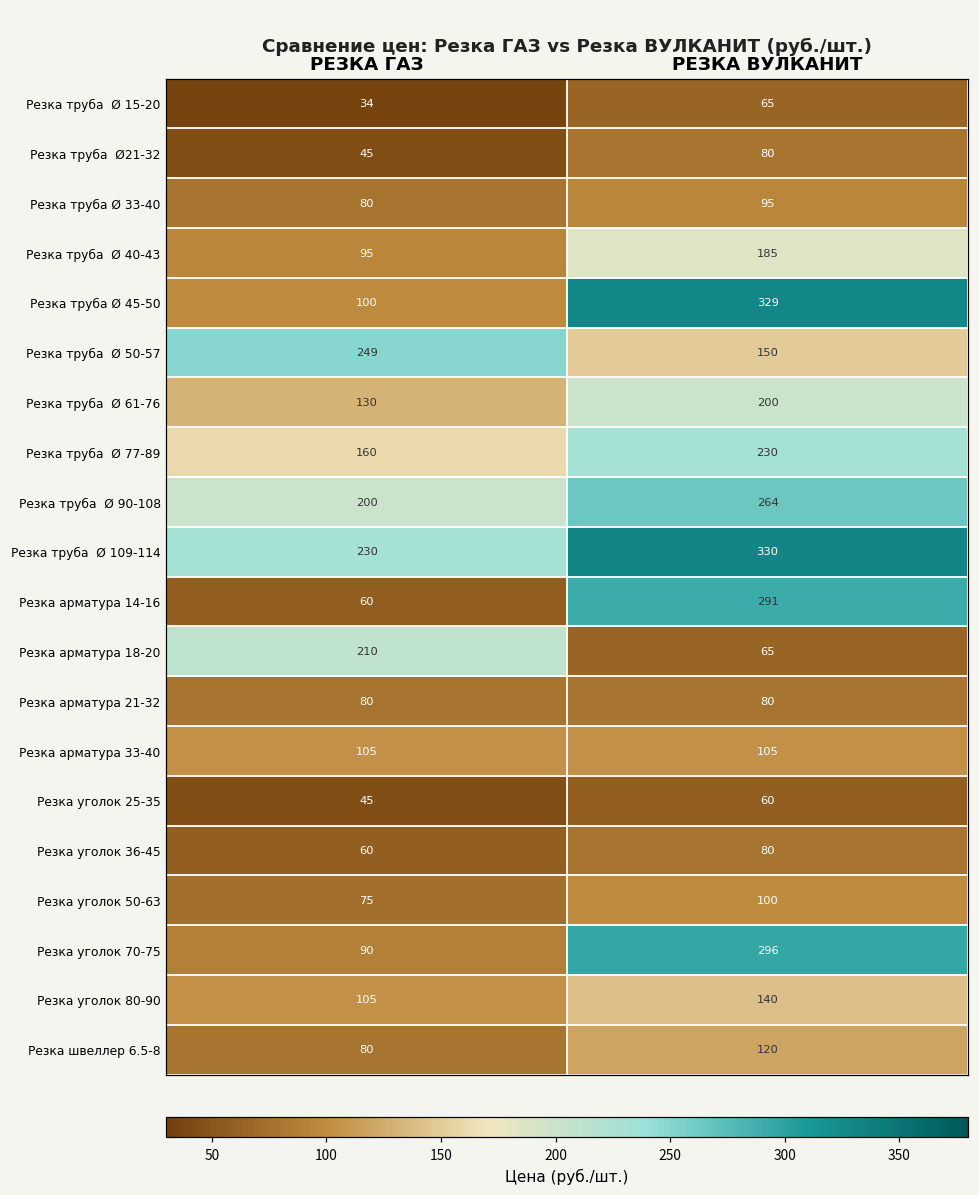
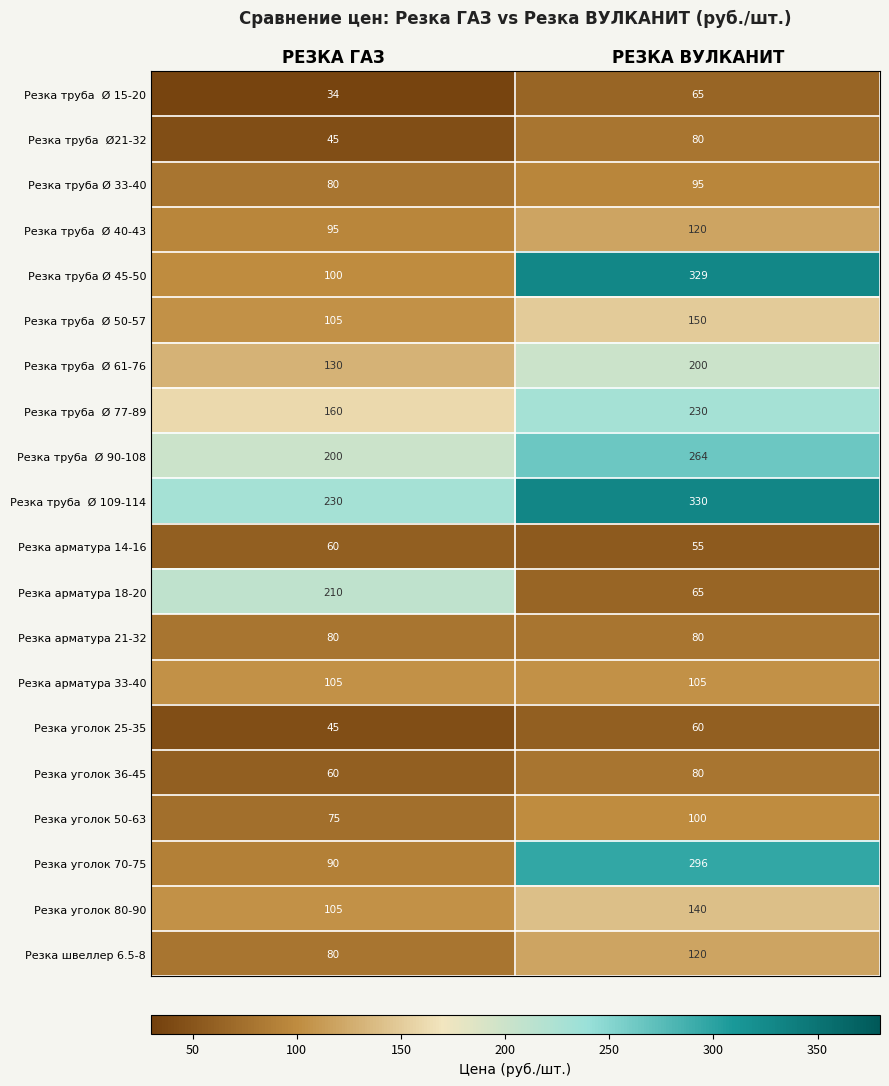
Резка труба Ø 40-43, РЕЗКА ВУЛКАНИТ: 185 -> 120
Резка труба Ø 50-57, РЕЗКА ГАЗ: 249 -> 105
Резка арматура 14-16, РЕЗКА ВУЛКАНИТ: 291 -> 55
